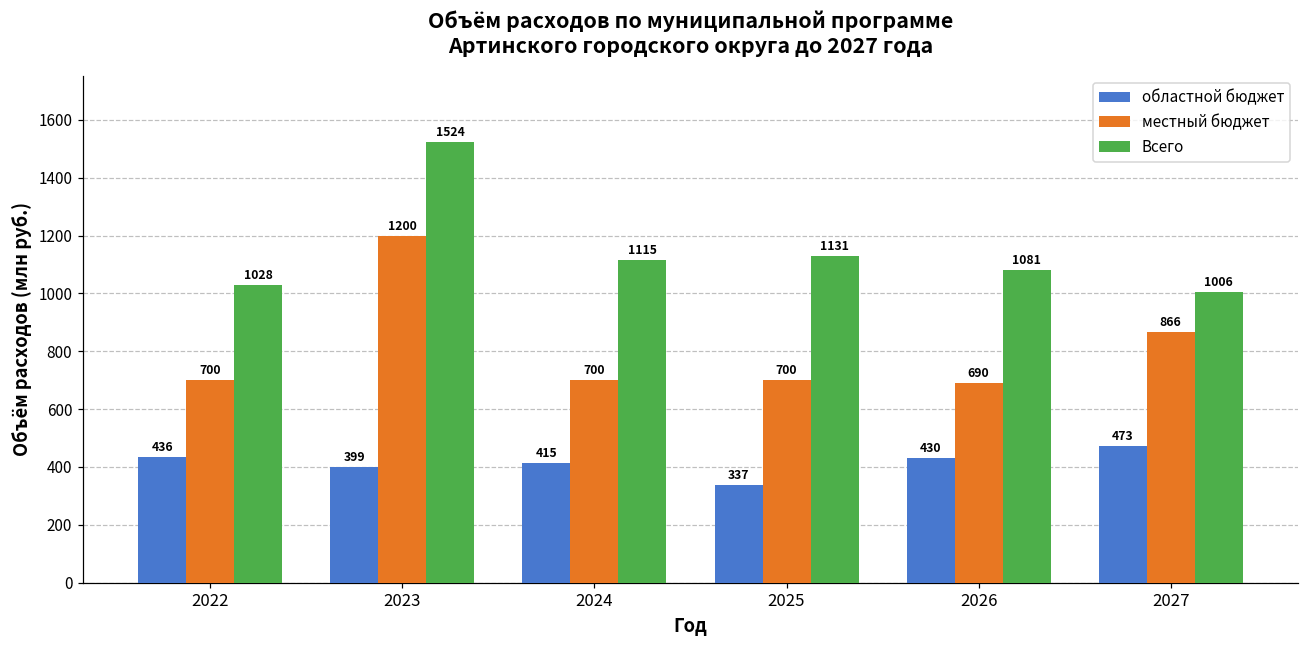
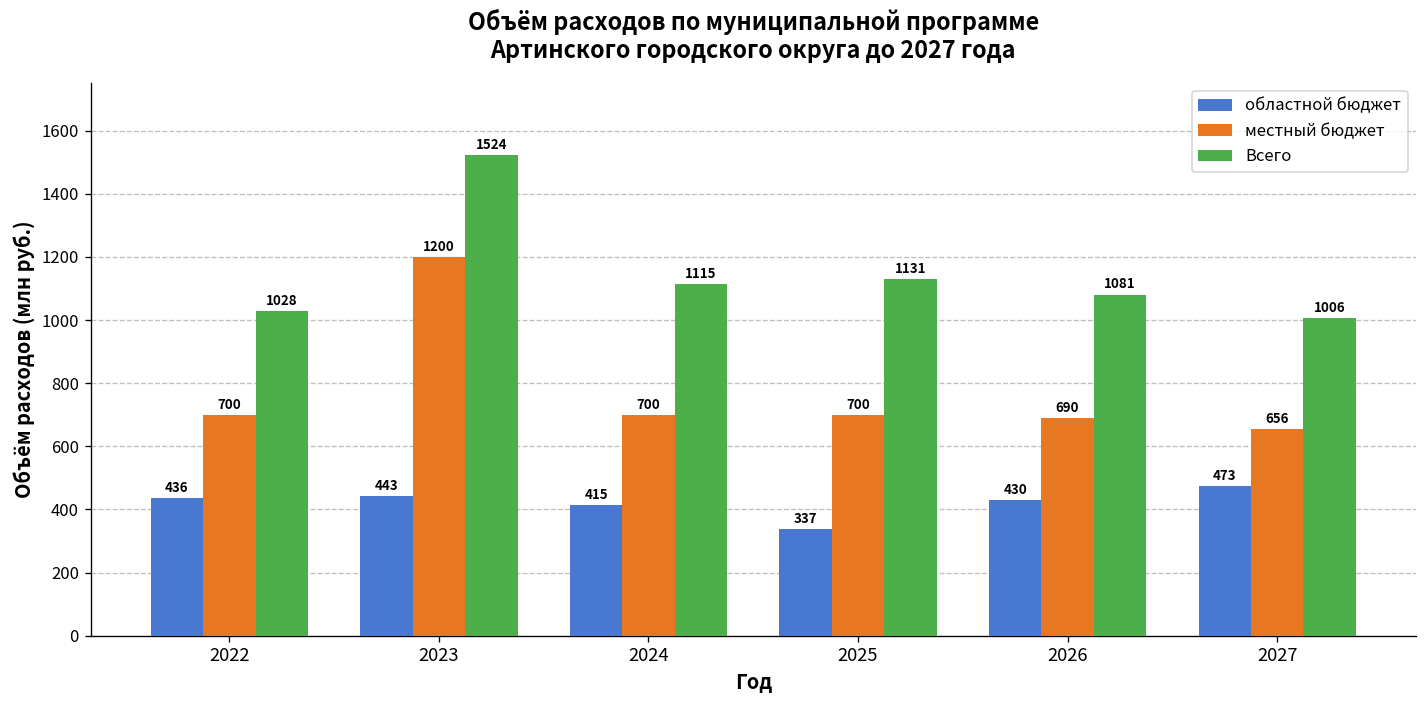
областной бюджет, 2023: 399 -> 443
местный бюджет, 2027: 866 -> 656
